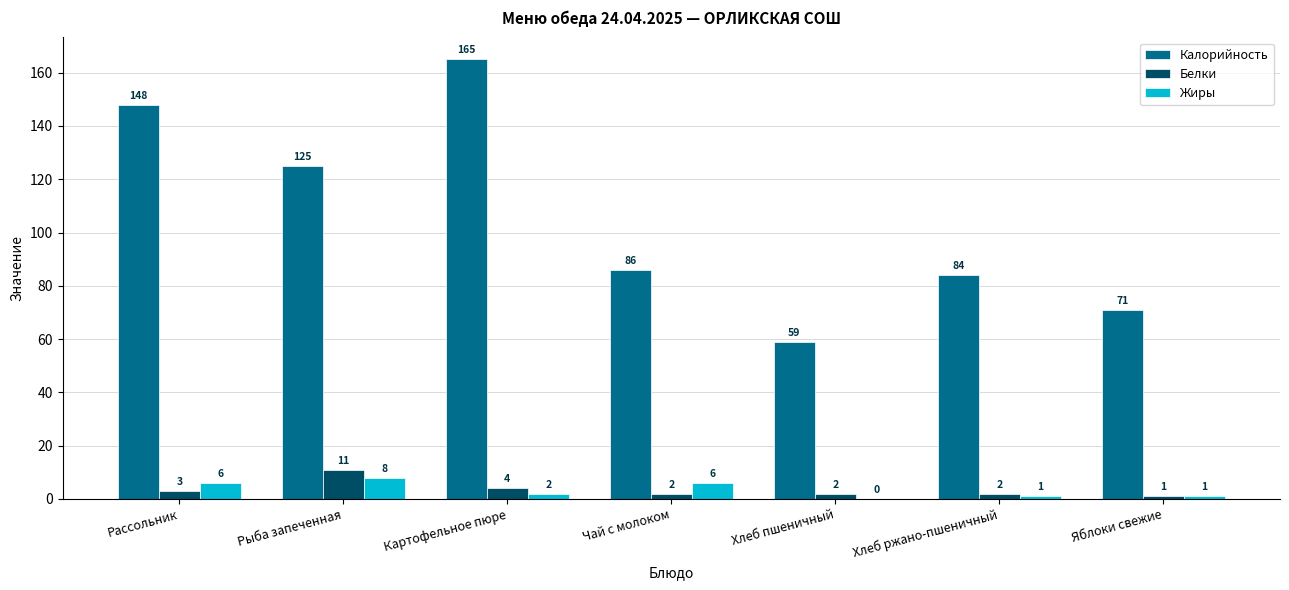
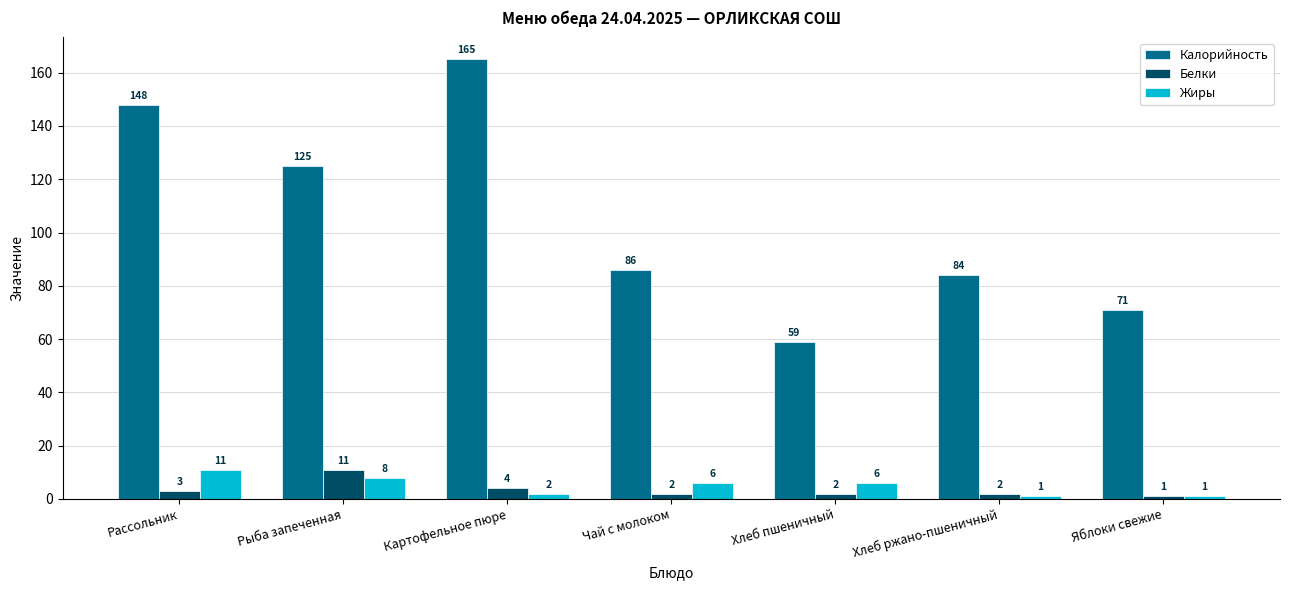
Жиры, Рассольник: 6 -> 11
Жиры, Хлеб пшеничный: 0 -> 6
